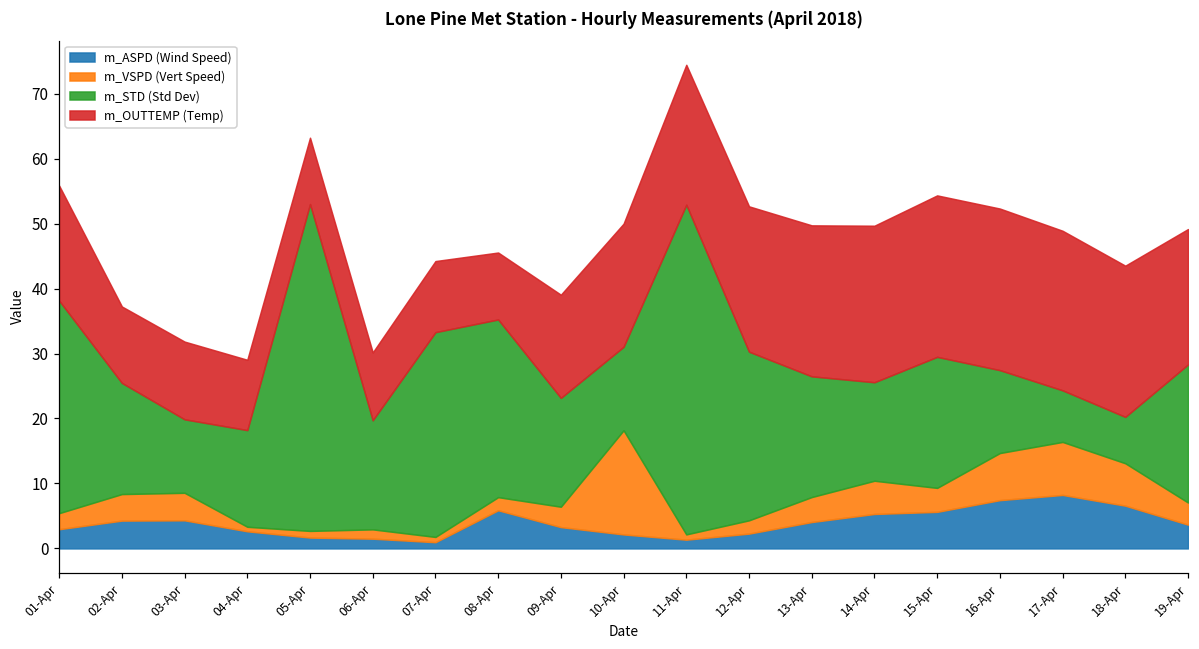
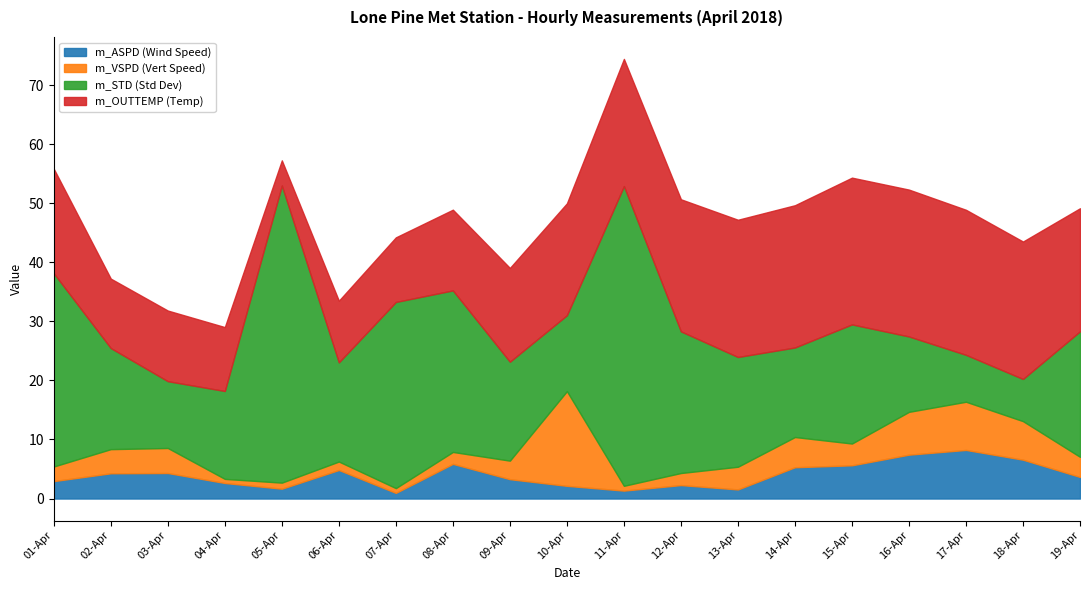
m_OUTTEMP (Temp), 05-Apr: 10 -> 4
m_ASPD (Wind Speed), 06-Apr: 1 -> 5
m_OUTTEMP (Temp), 08-Apr: 10 -> 14
m_STD (Std Dev), 12-Apr: 26 -> 24
m_ASPD (Wind Speed), 13-Apr: 4 -> 2
